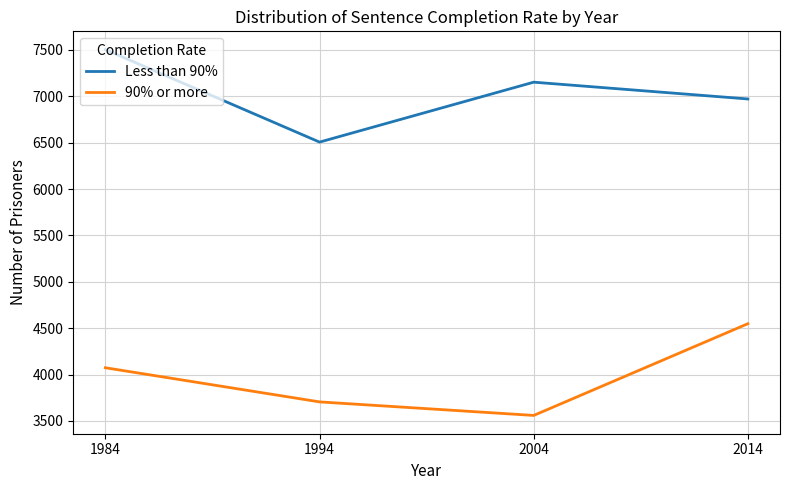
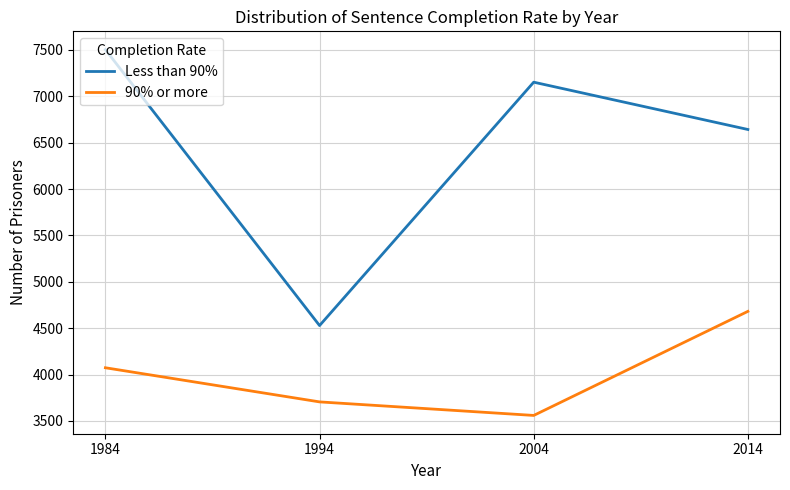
Less than 90%, 1994: 6500 -> 4500
Less than 90%, 2014: 7000 -> 6600
90% or more, 2014: 4500 -> 4700
